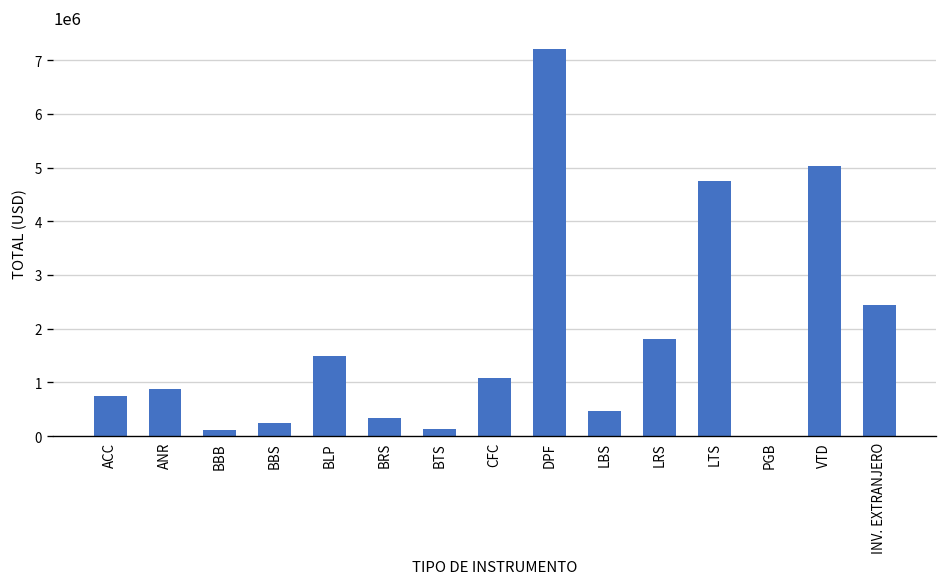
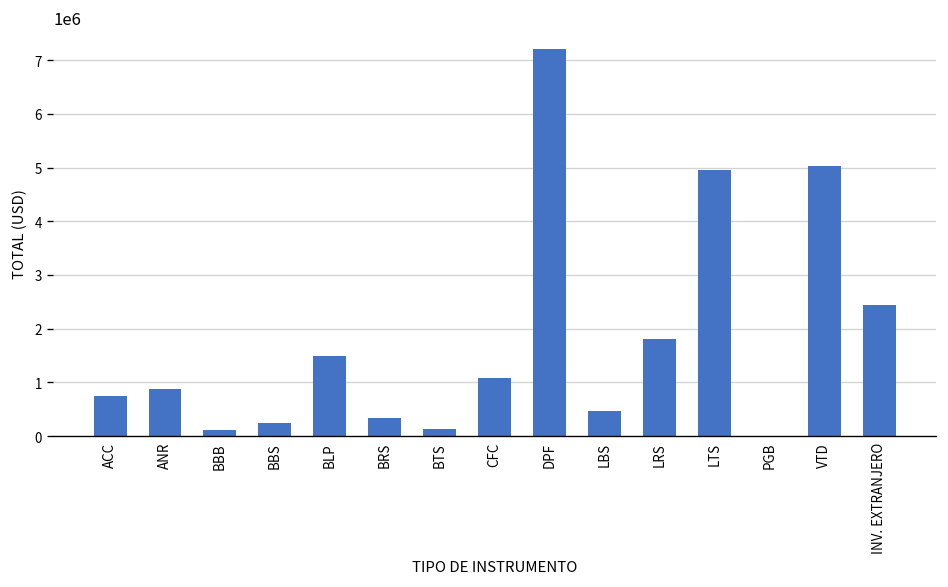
LTS: 4700000 -> 5000000
